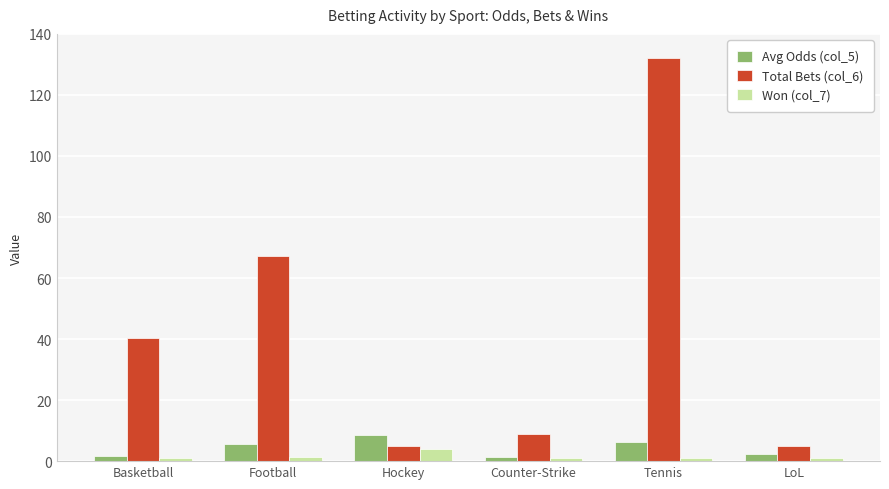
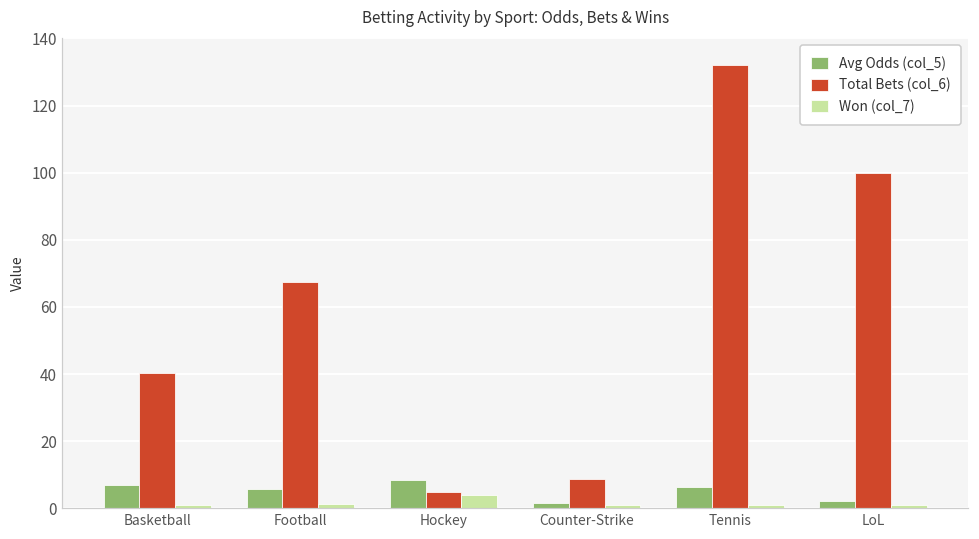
Avg Odds (col_5), Basketball: 2 -> 7
Total Bets (col_6), LoL: 5 -> 100
